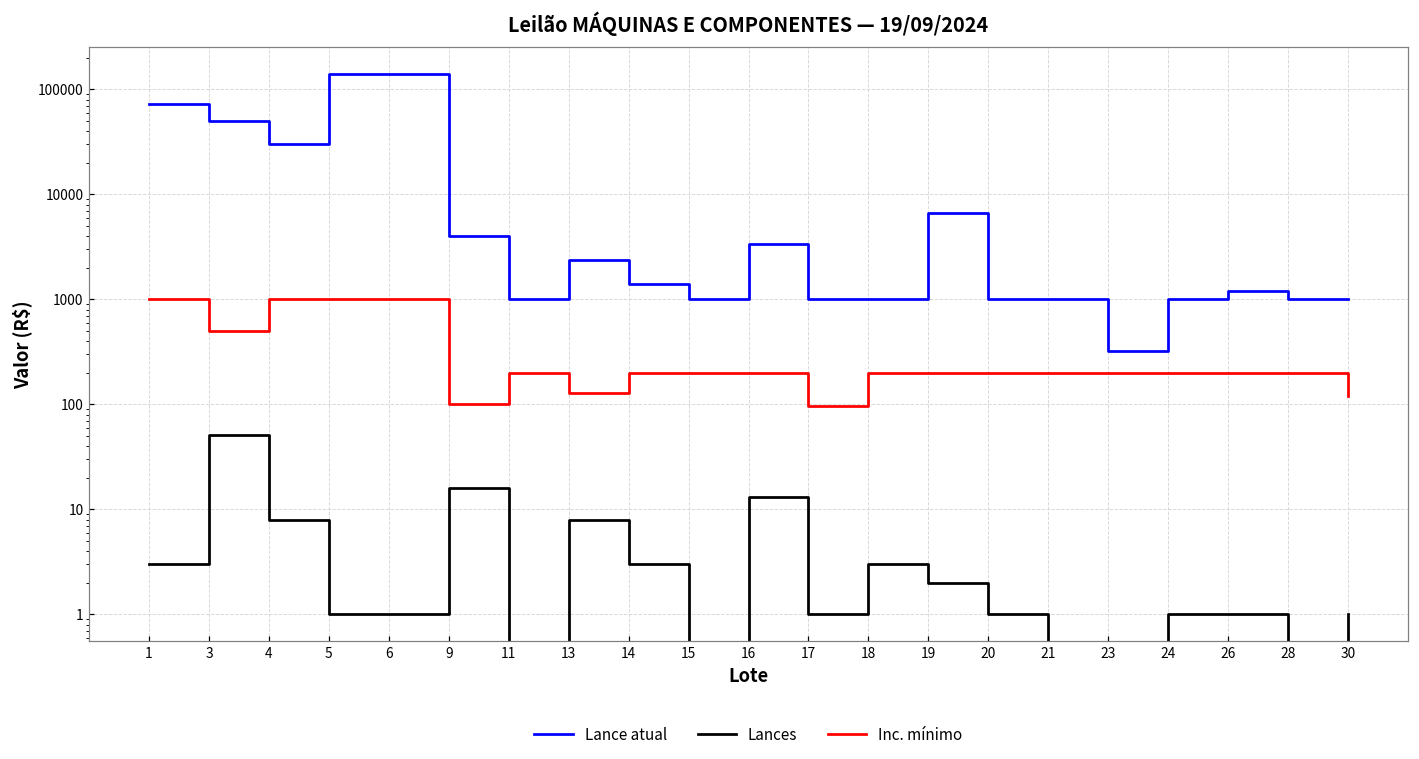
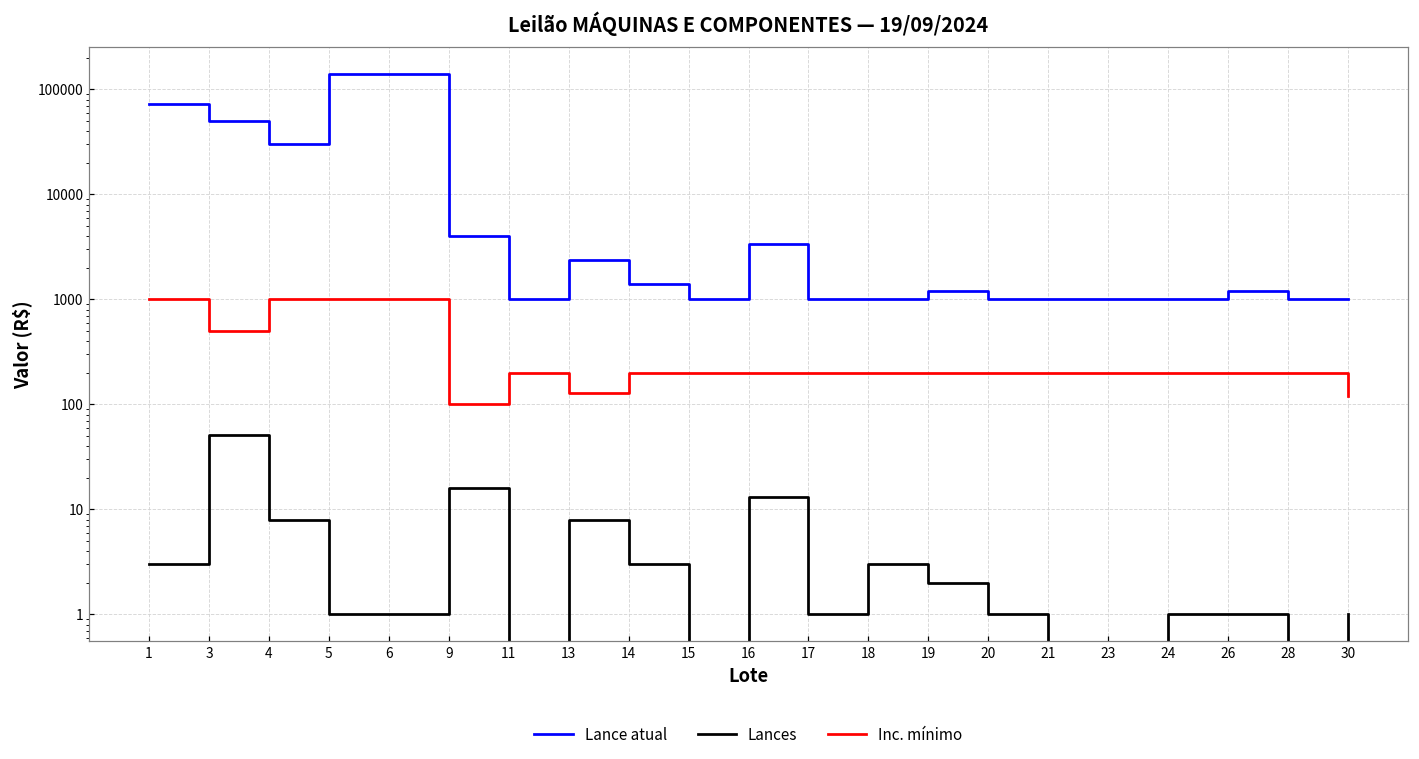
Inc. mínimo, 17: 100 -> 200
Lance atual, 19: 7000 -> 1200
Lance atual, 23: 320 -> 1000
